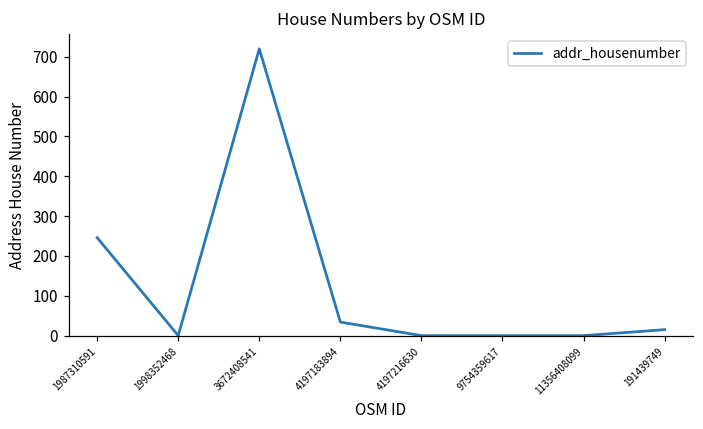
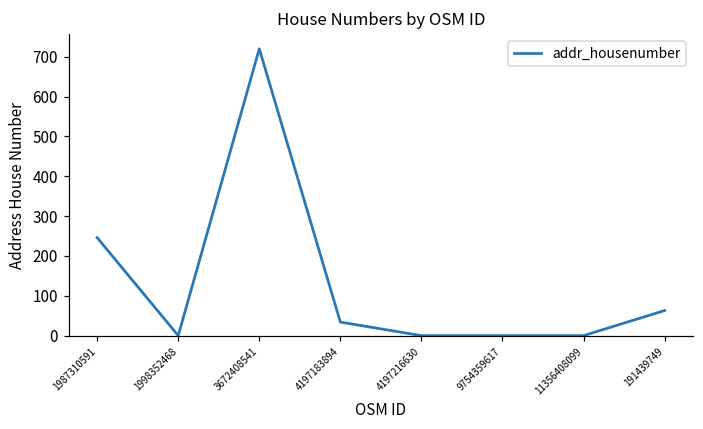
191439749: 20 -> 60
